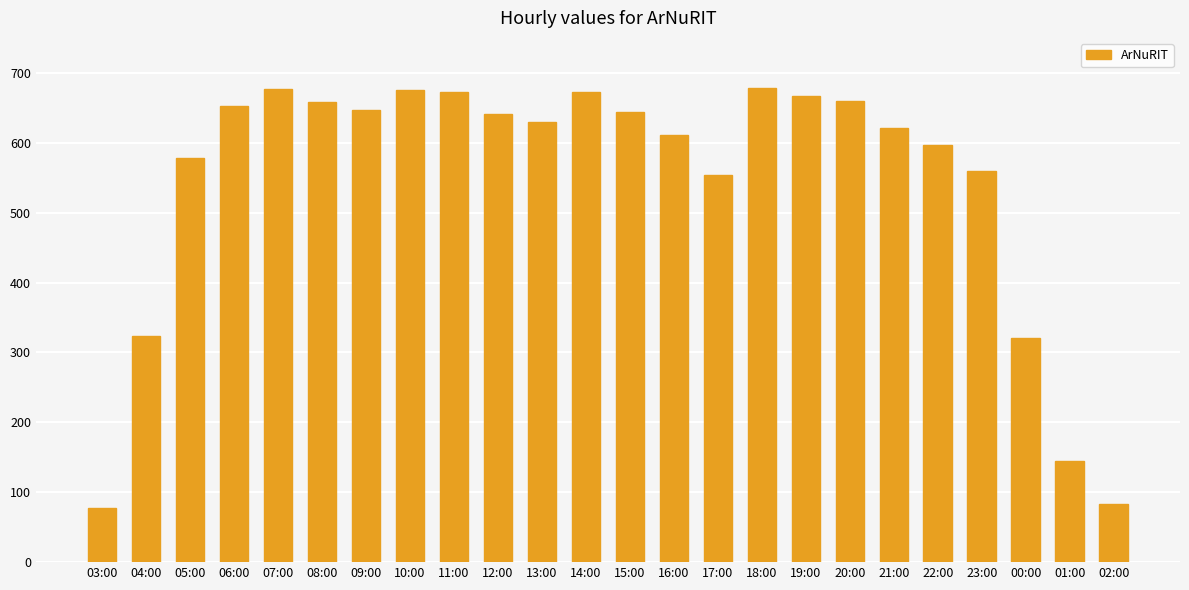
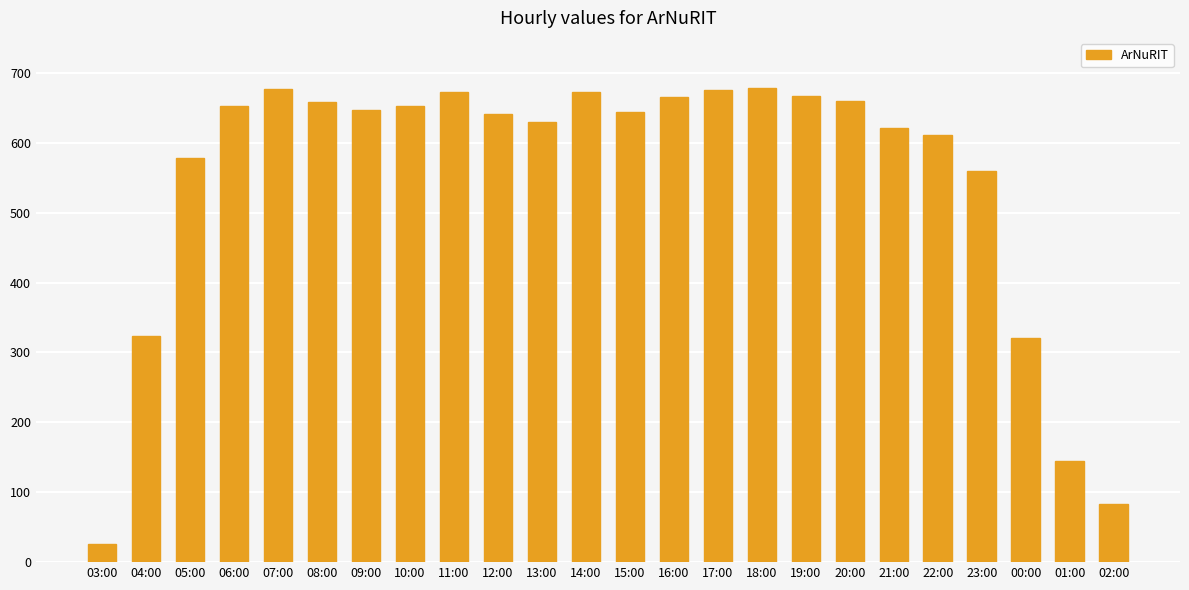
03:00: 80 -> 30
10:00: 680 -> 650
16:00: 610 -> 670
17:00: 550 -> 680
22:00: 600 -> 610
